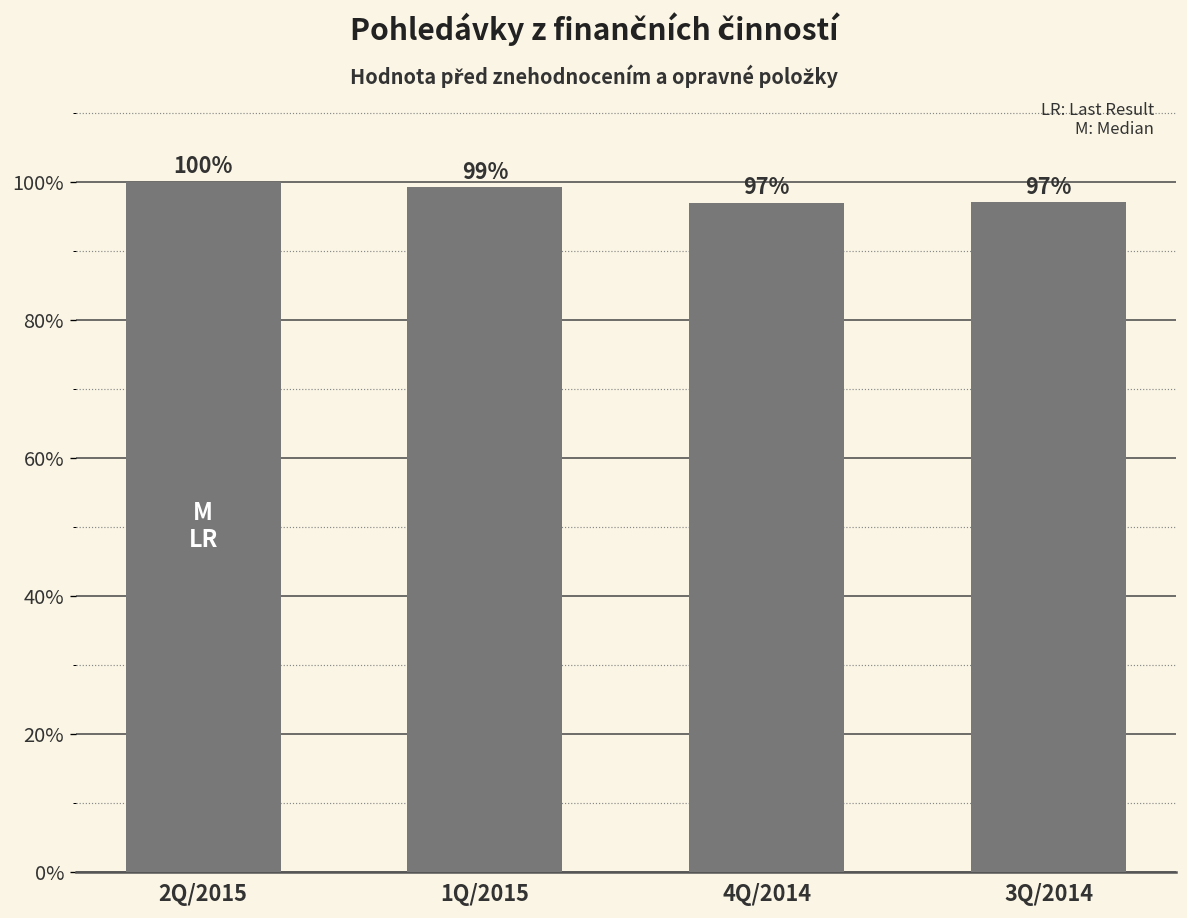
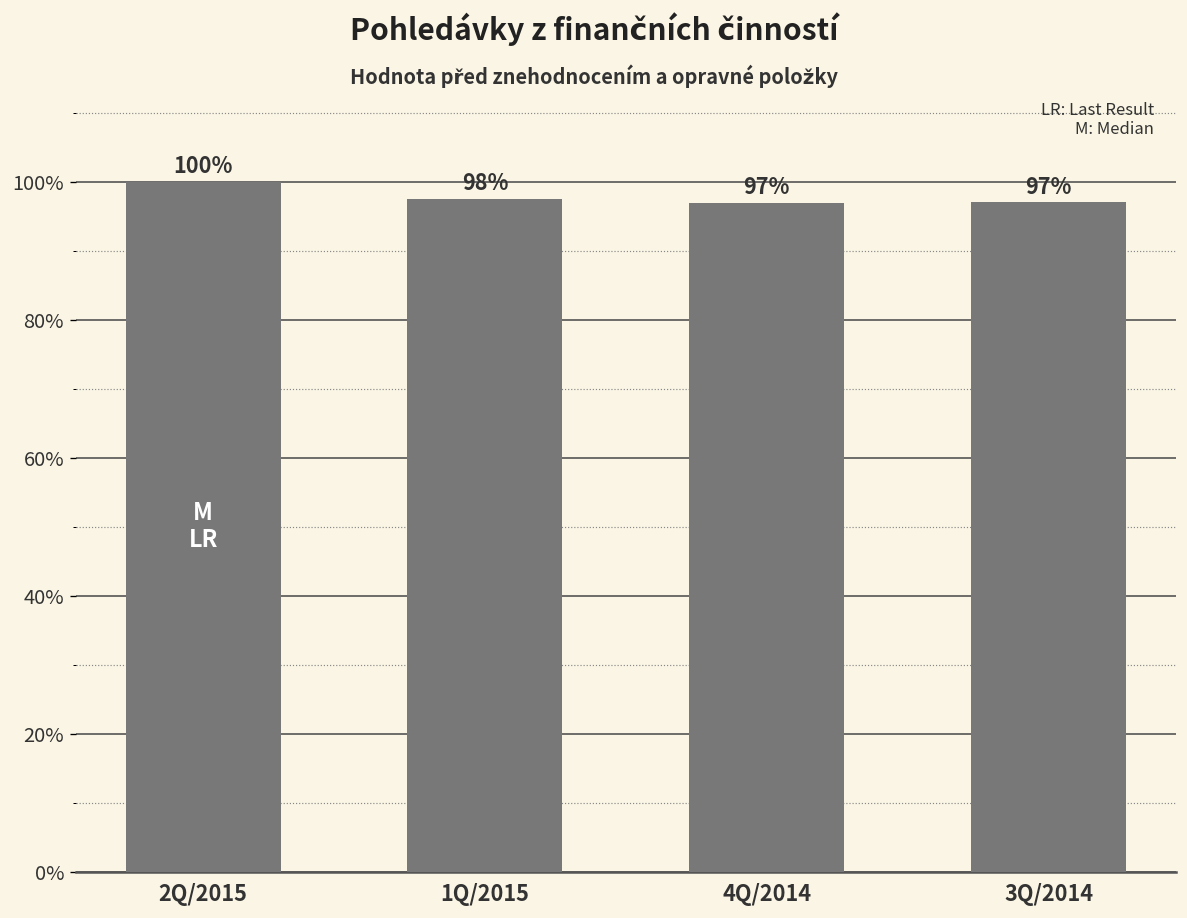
1Q/2015: 99% -> 98%
